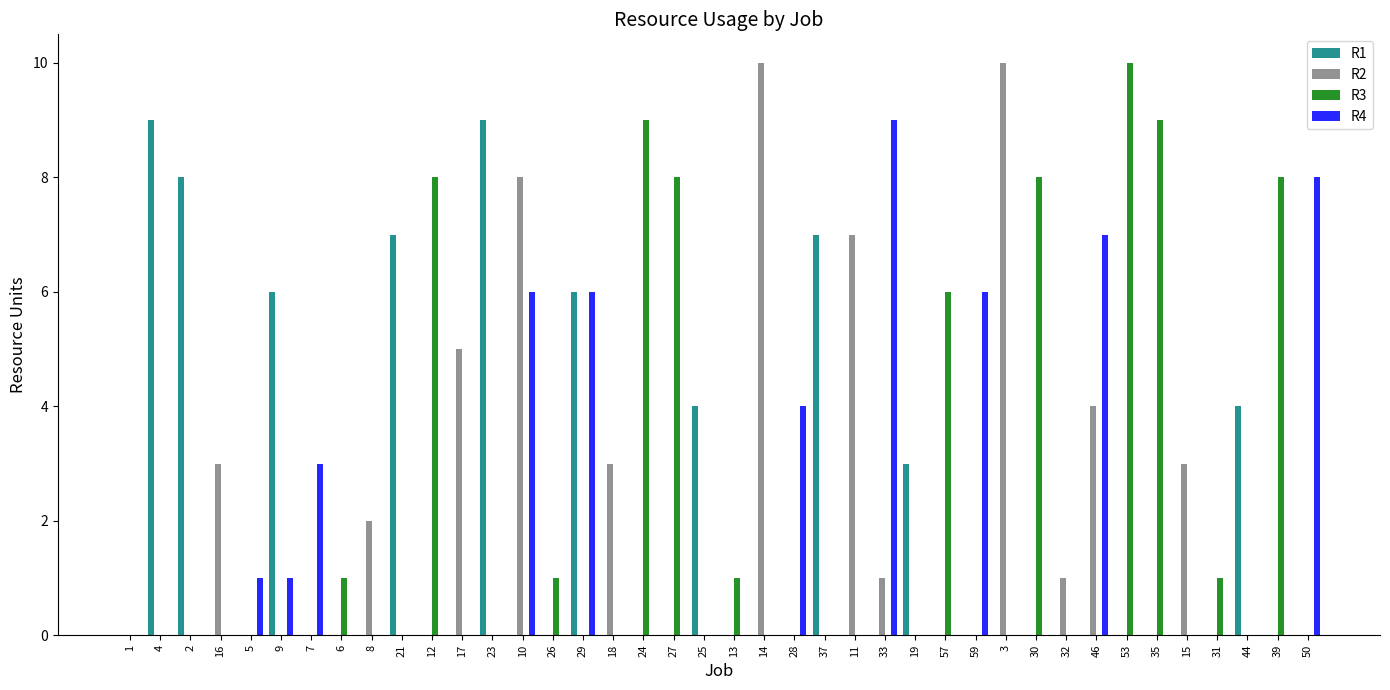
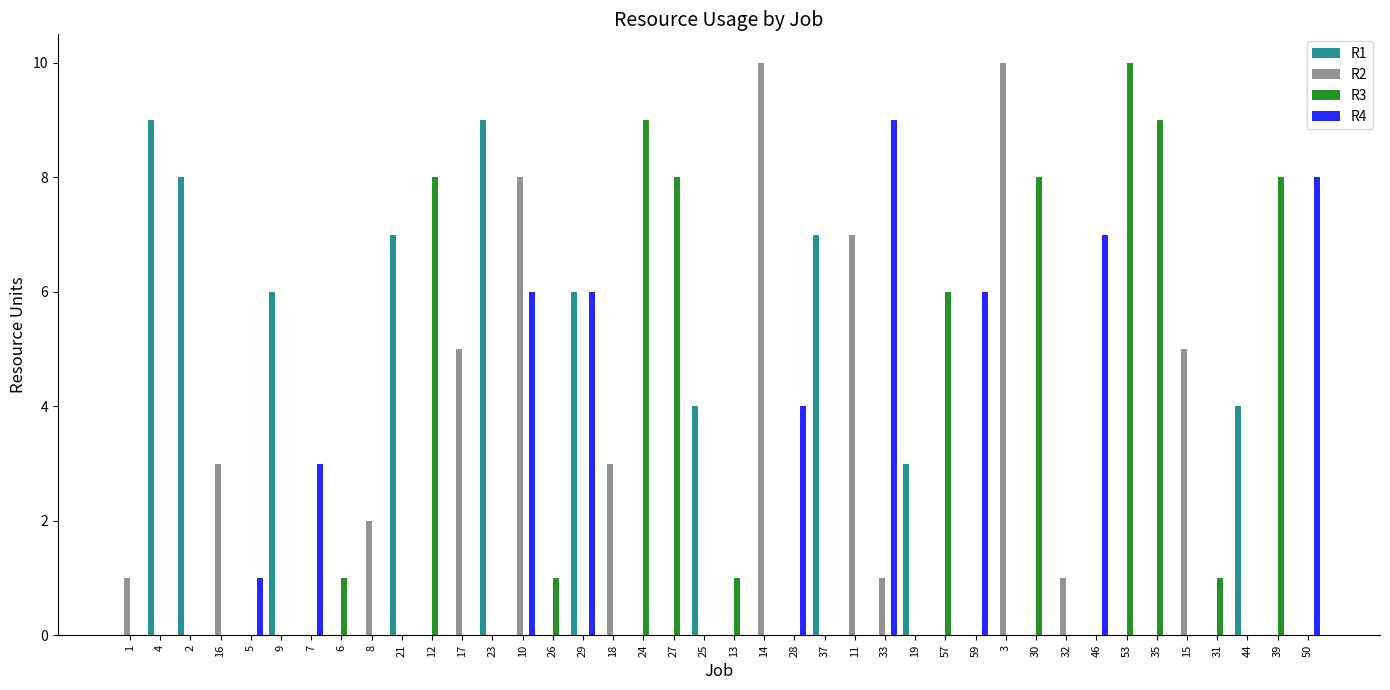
R2, 1: 0 -> 1
R4, 9: 1 -> 0
R2, 46: 4 -> 0
R2, 15: 3 -> 5
